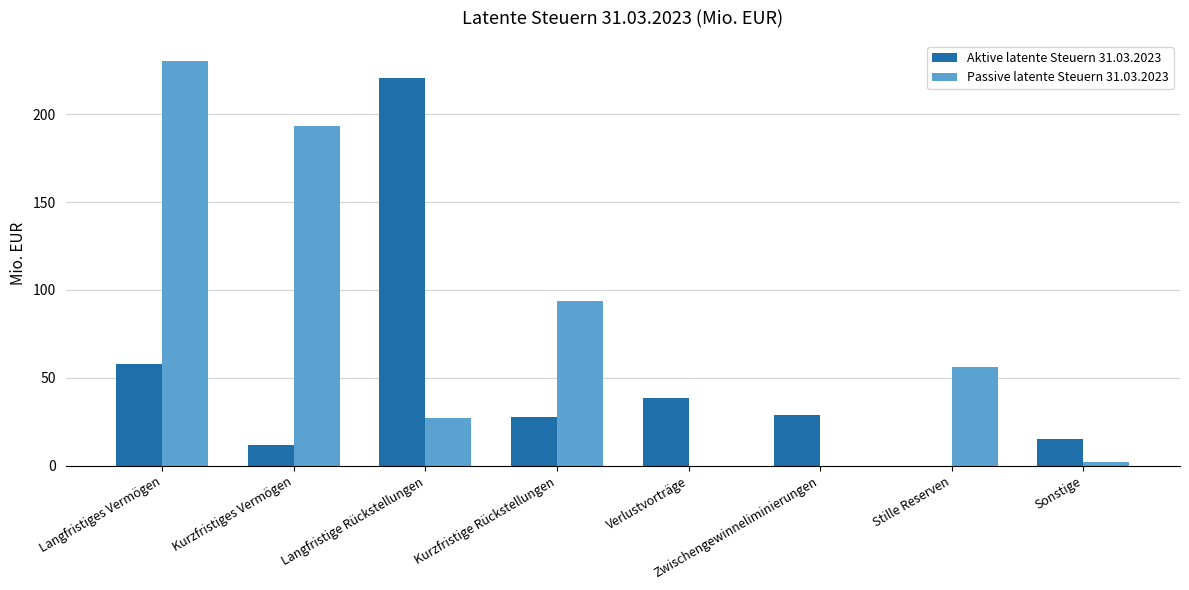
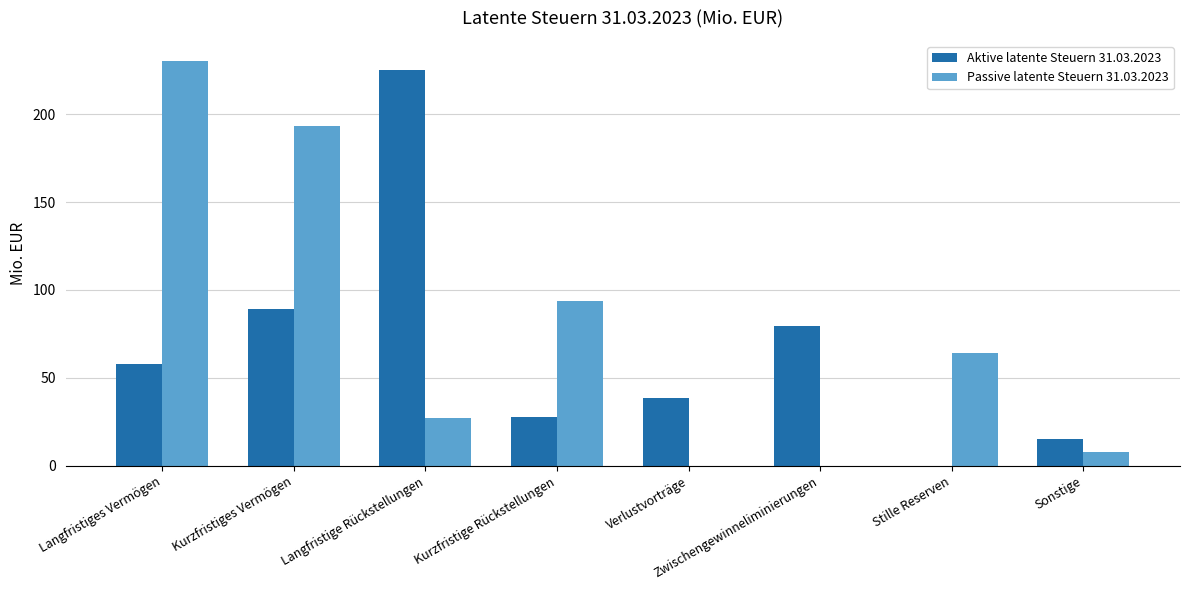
Aktive latente Steuern 31.03.2023, Kurzfristiges Vermögen: 12 -> 89
Aktive latente Steuern 31.03.2023, Langfristige Rückstellungen: 221 -> 225
Aktive latente Steuern 31.03.2023, Zwischengewinneliminierungen: 29 -> 80
Passive latente Steuern 31.03.2023, Stille Reserven: 56 -> 64
Passive latente Steuern 31.03.2023, Sonstige: 2 -> 8
